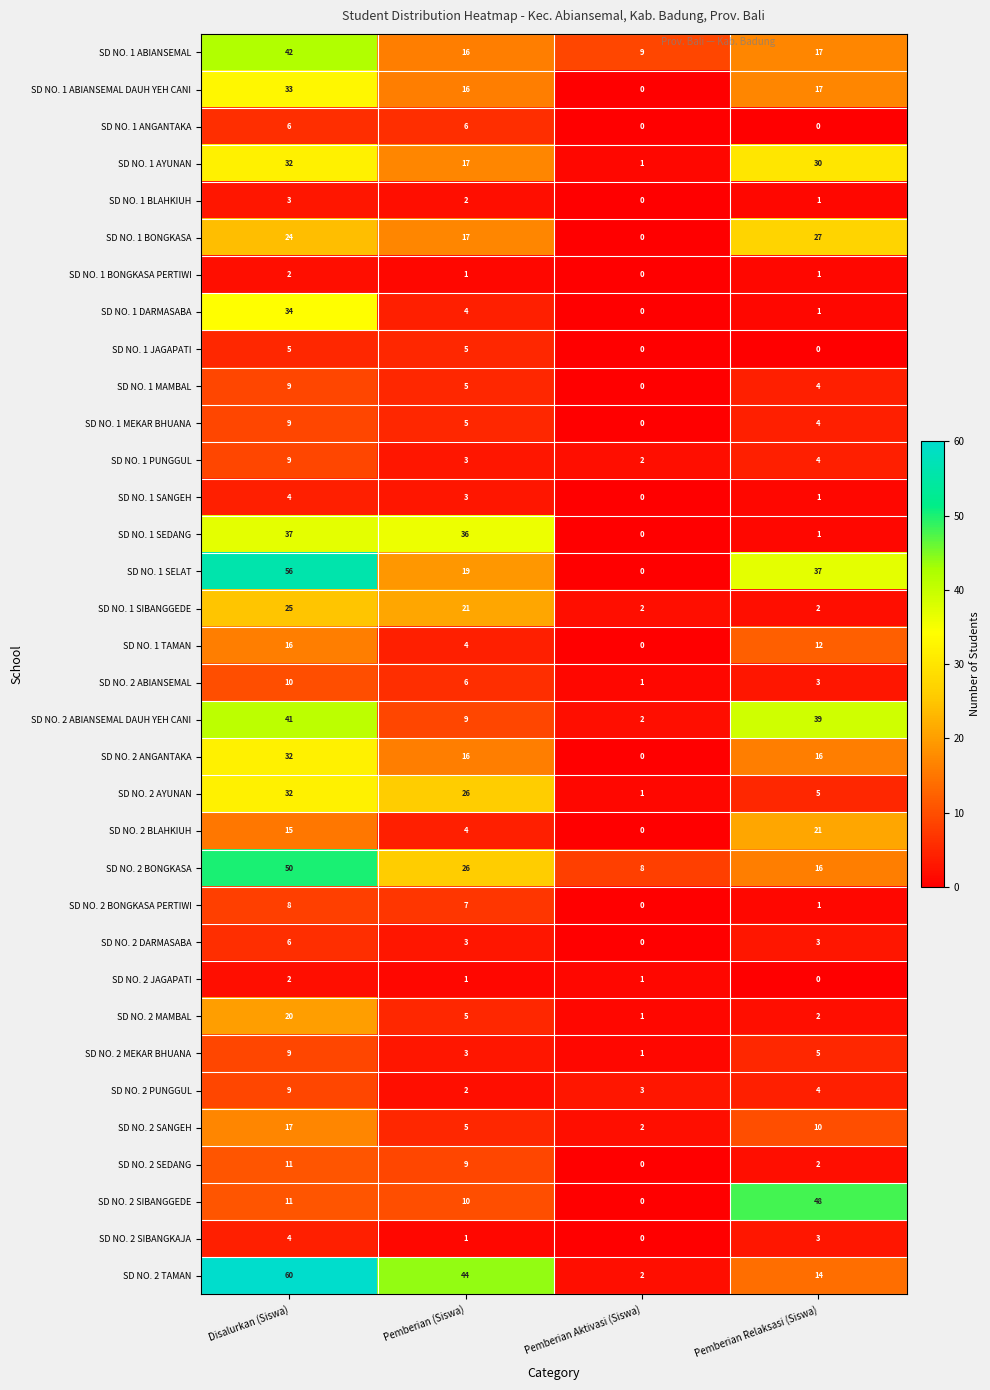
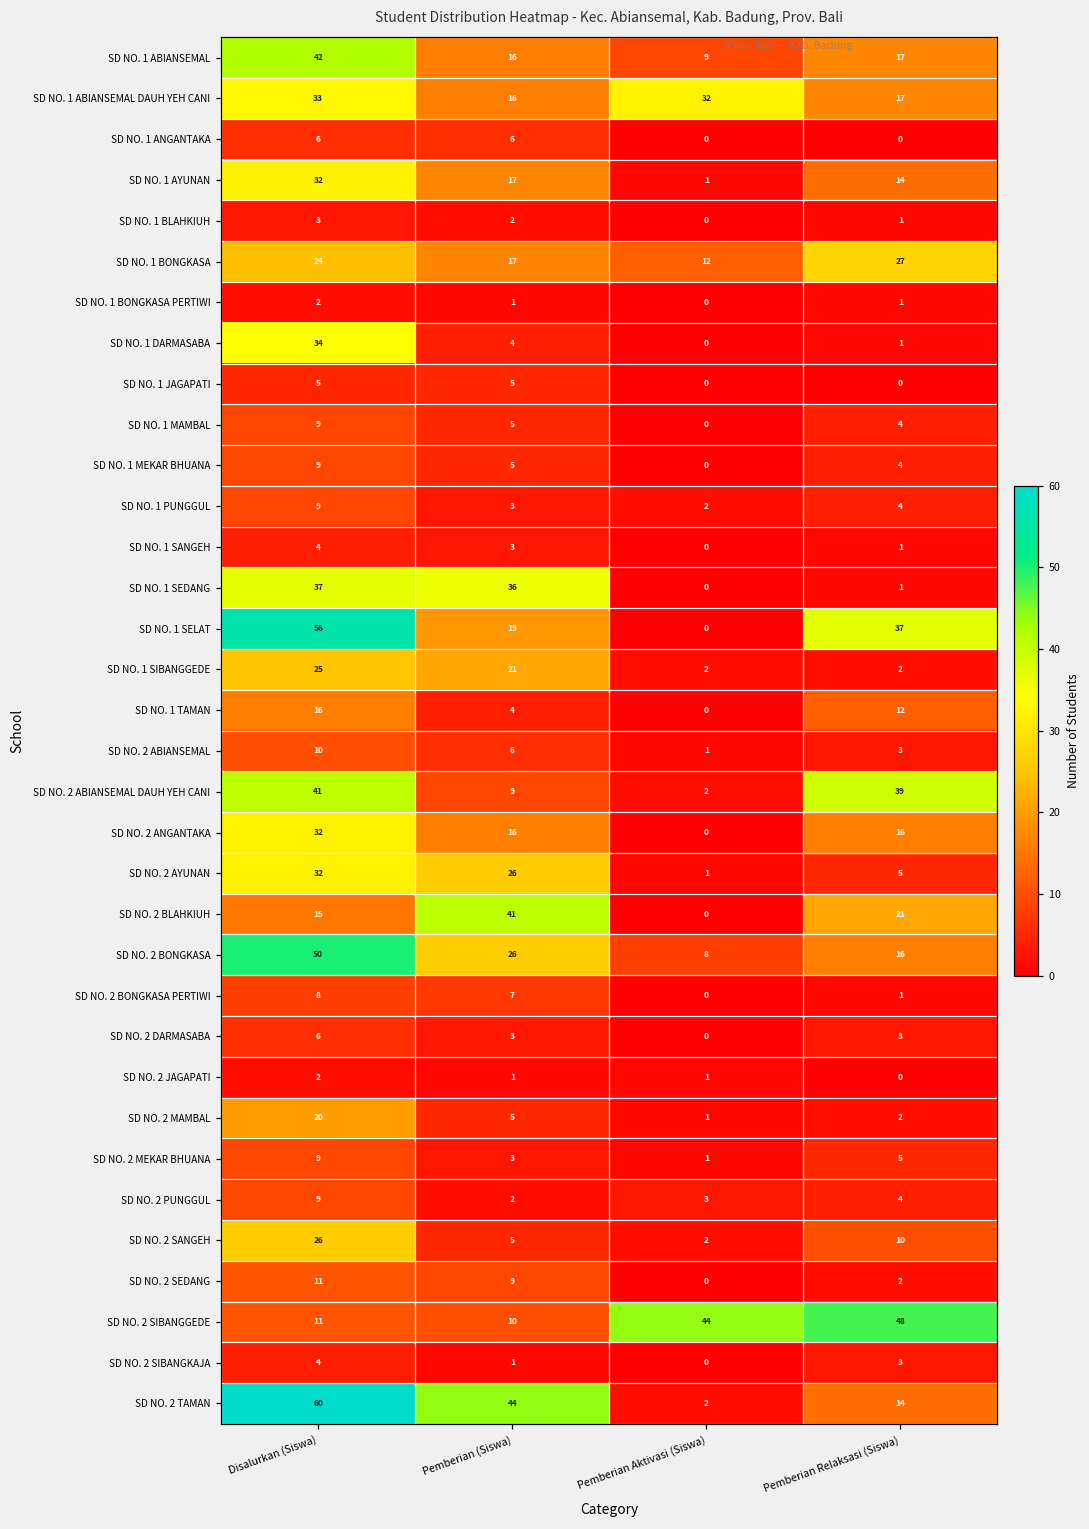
SD NO. 1 ABIANSEMAL DAUH YEH CANI, Pemberian Aktivasi (Siswa): 0 -> 32
SD NO. 1 AYUNAN, Pemberian Relaksasi (Siswa): 30 -> 14
SD NO. 1 BONGKASA, Pemberian Aktivasi (Siswa): 0 -> 12
SD NO. 2 BLAHKIUH, Pemberian (Siswa): 4 -> 41
SD NO. 2 SANGEH, Disalurkan (Siswa): 17 -> 26
SD NO. 2 SIBANGGEDE, Pemberian Aktivasi (Siswa): 0 -> 44
